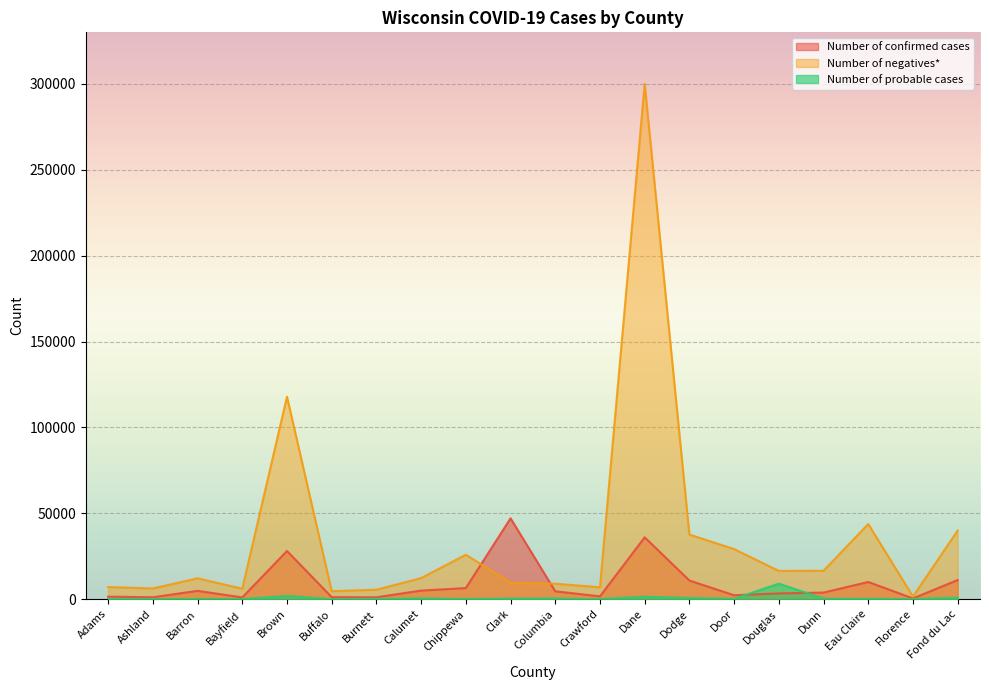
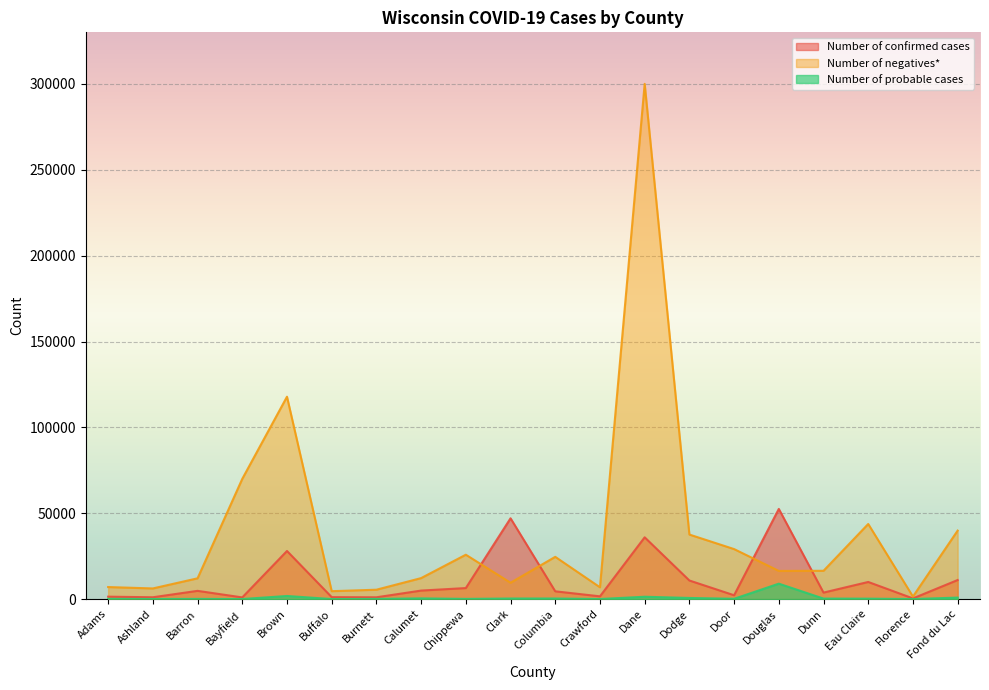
Number of negatives*, Bayfield: 6000 -> 70000
Number of negatives*, Columbia: 9000 -> 25000
Number of confirmed cases, Douglas: 3000 -> 53000
